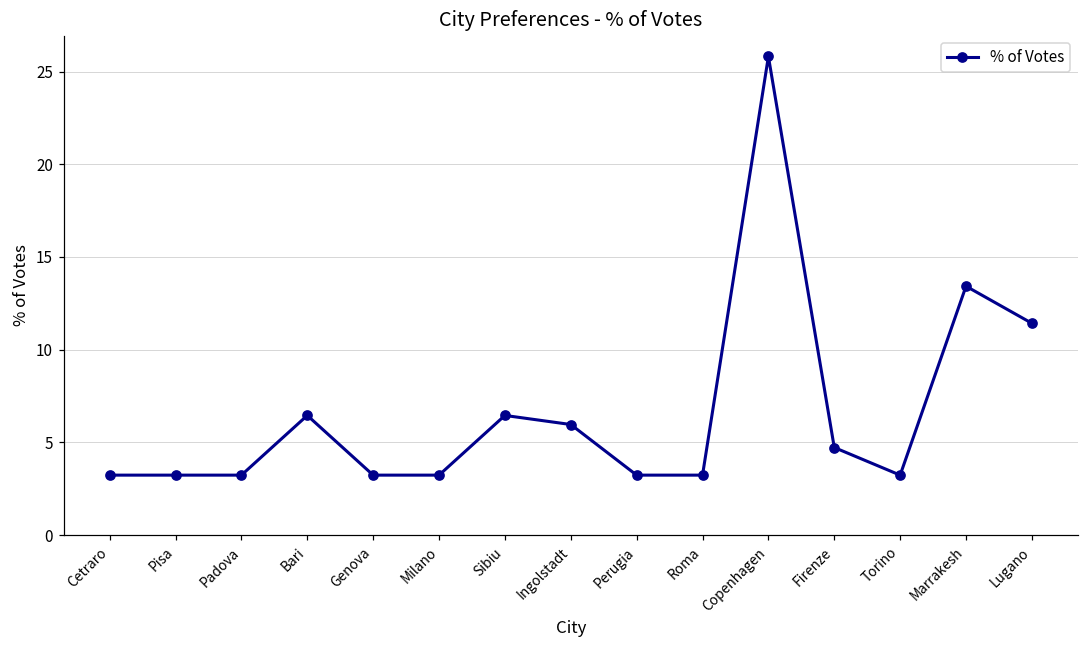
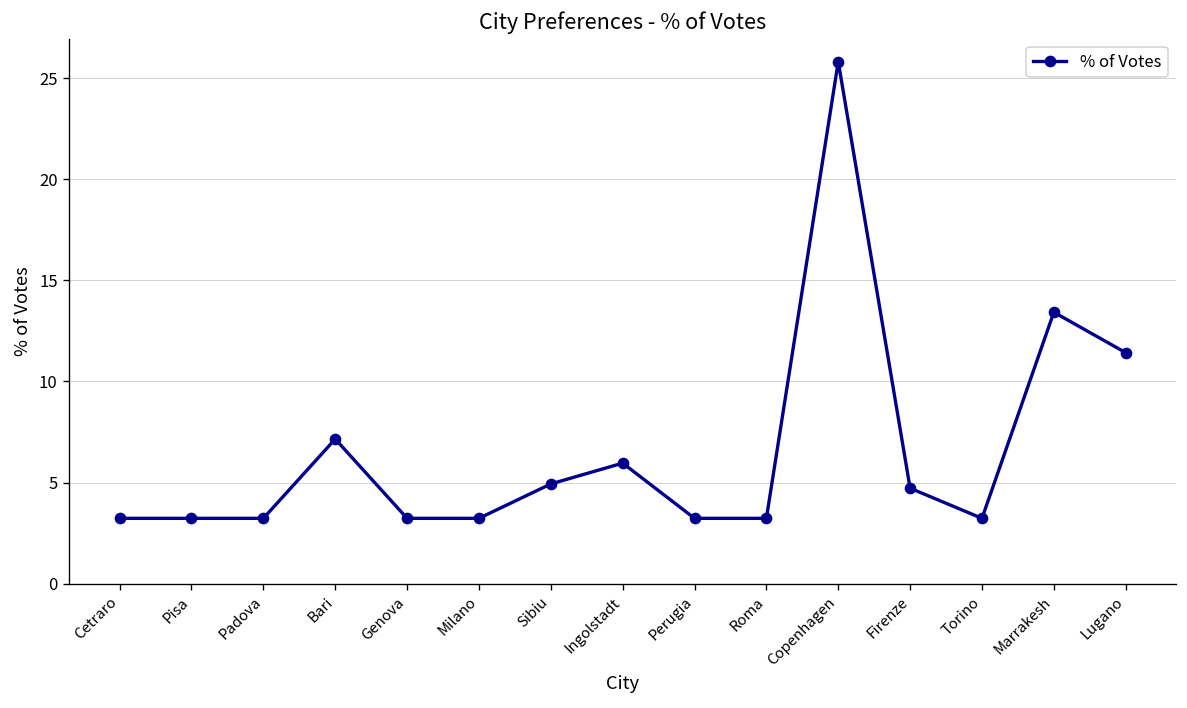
Bari: 6.5 -> 7.2
Sibiu: 6.5 -> 4.9
